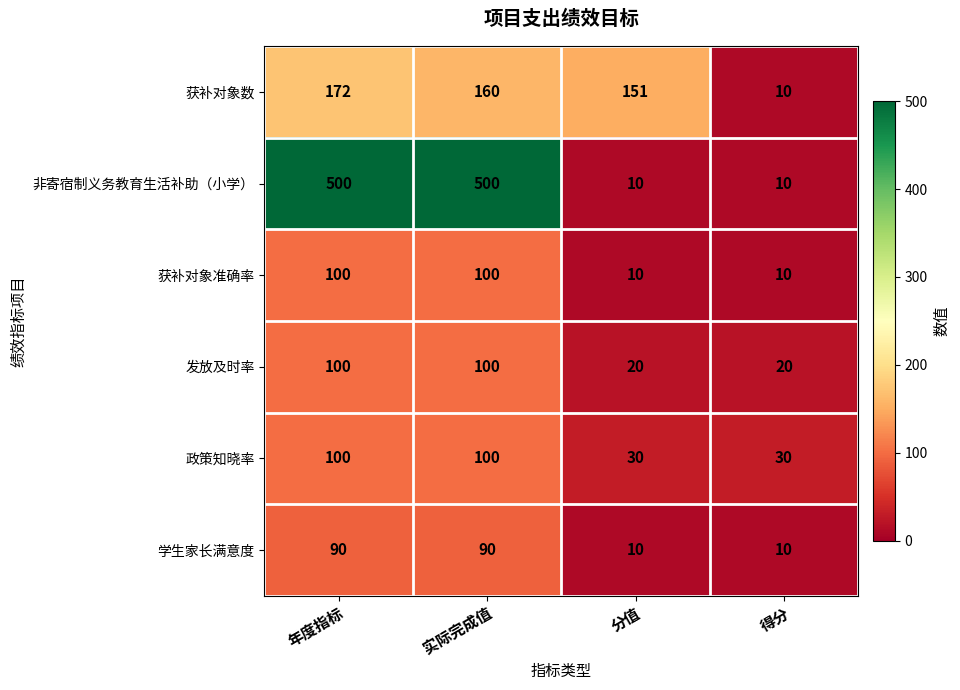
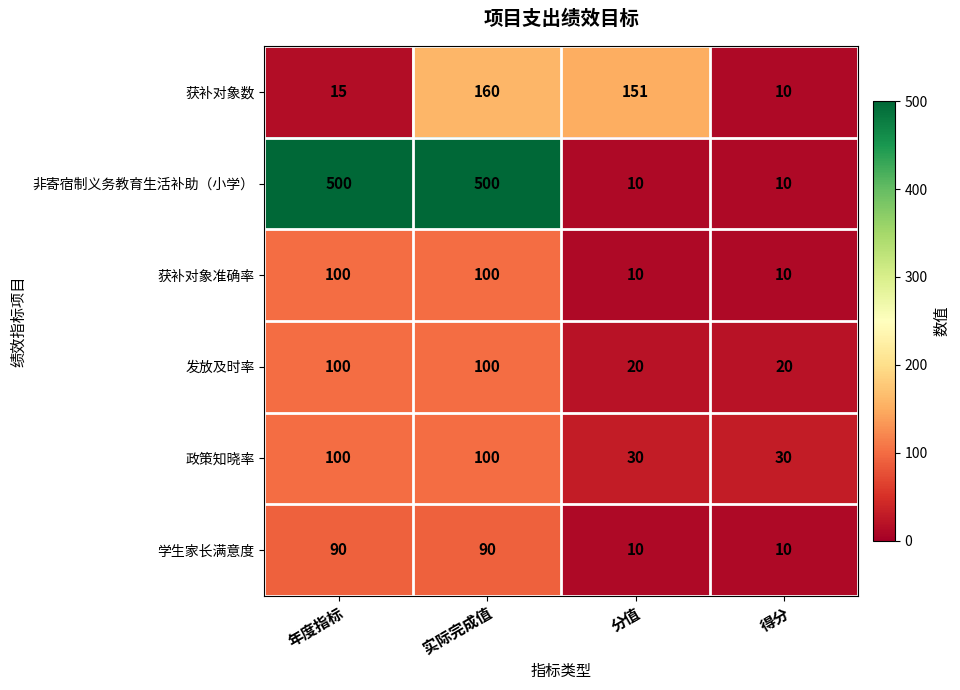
获补对象数, 年度指标: 172 -> 15
